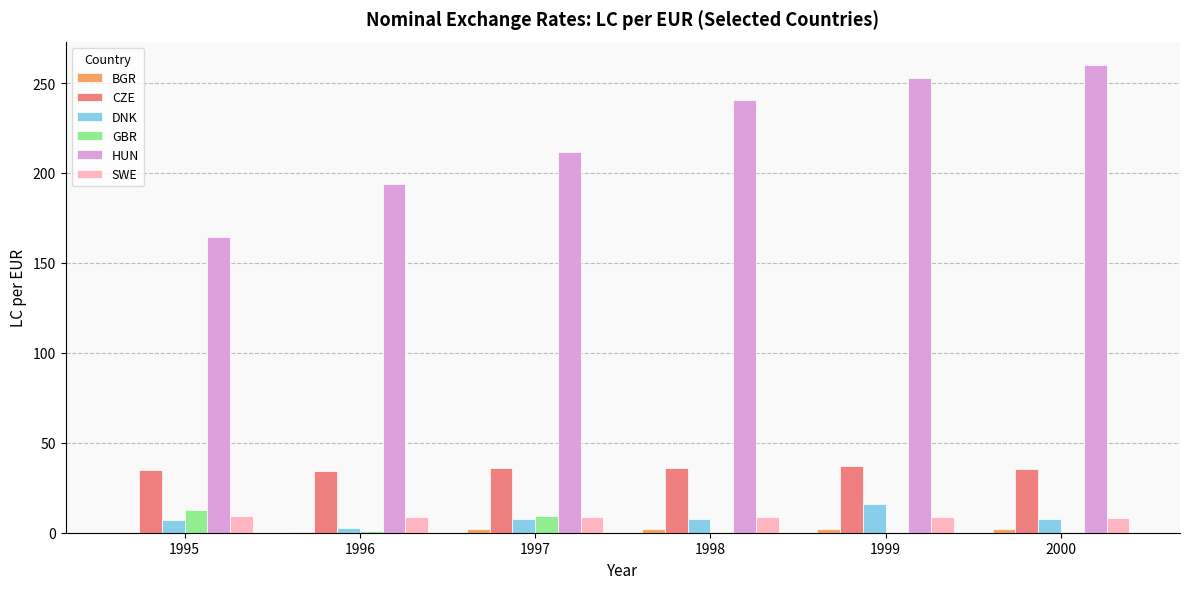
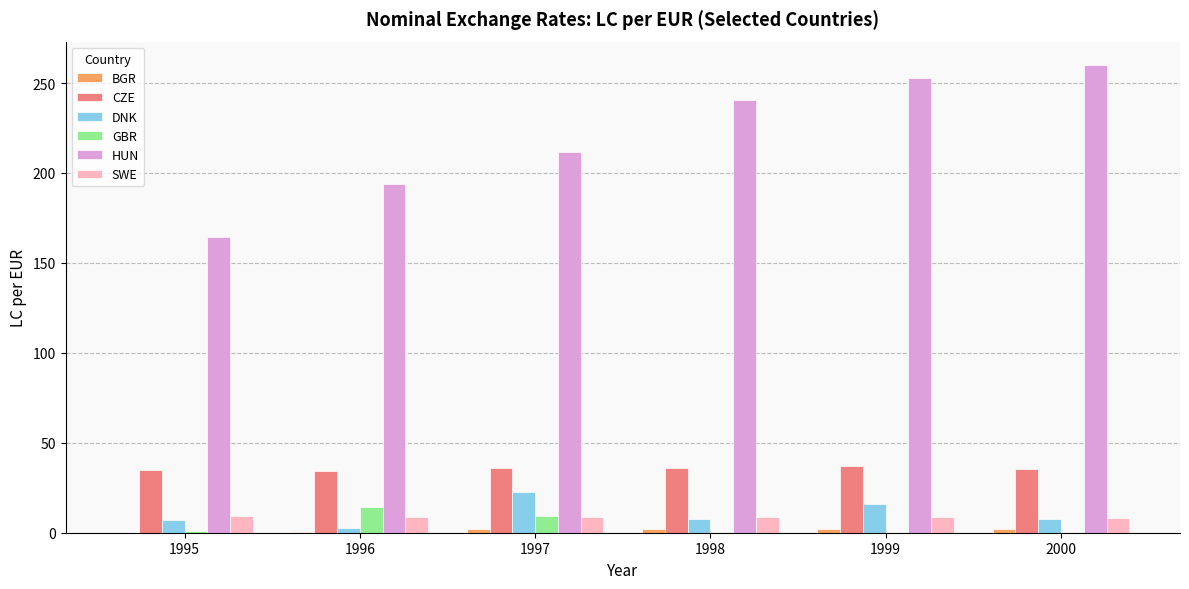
GBR, 1995: 13 -> 1
GBR, 1996: 1 -> 14
DNK, 1997: 7 -> 23
